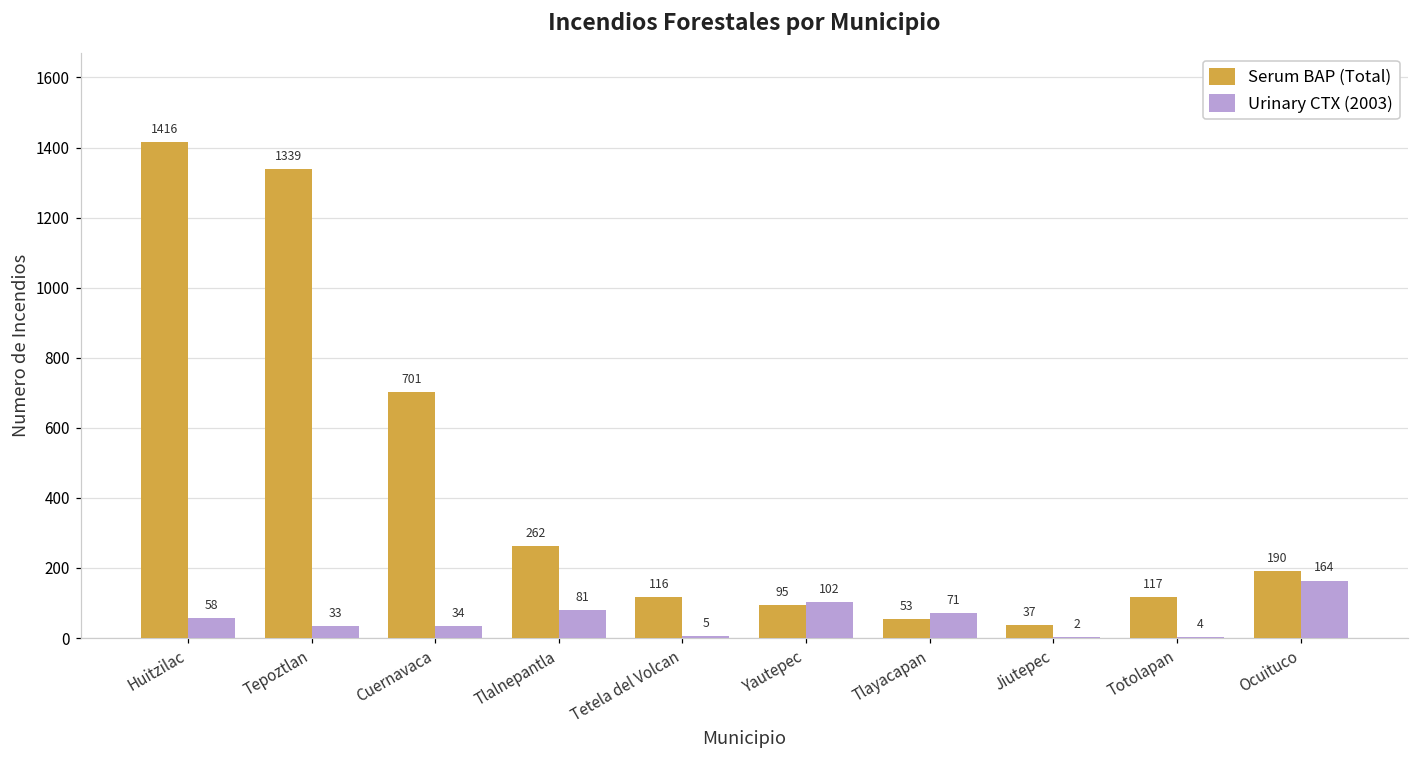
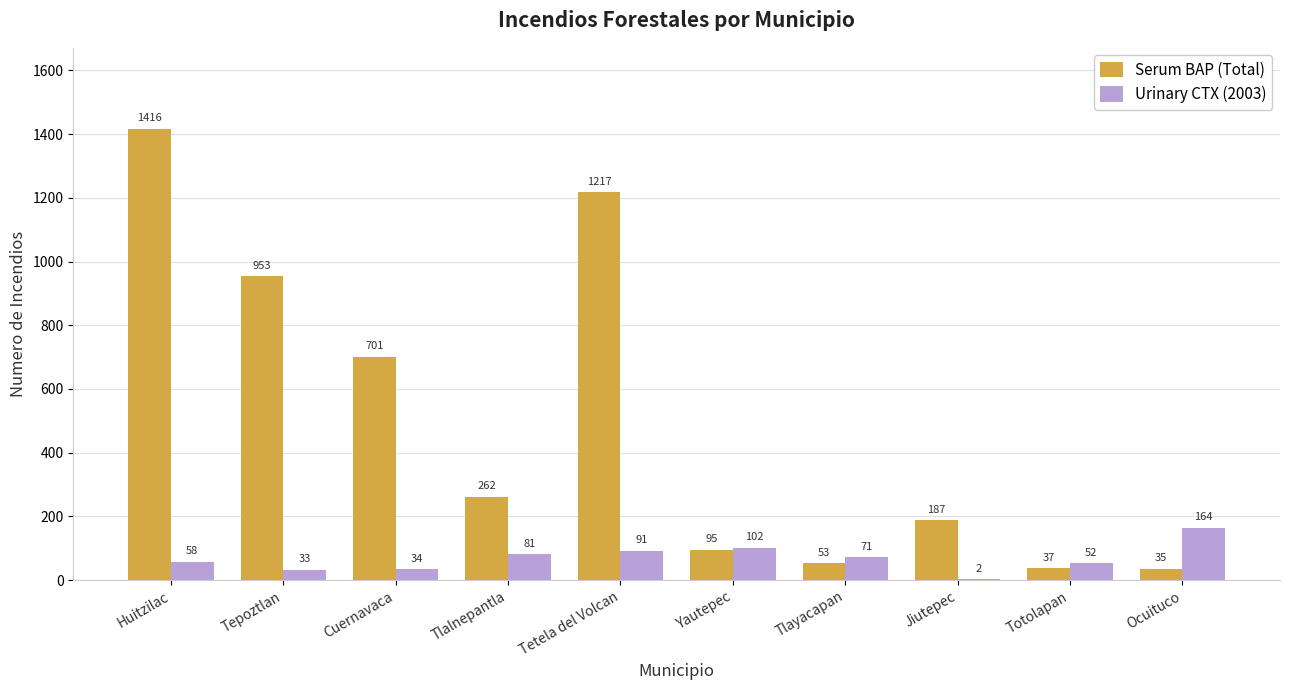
Serum BAP (Total), Tepoztlan: 1339 -> 953
Serum BAP (Total), Tetela del Volcan: 116 -> 1217
Urinary CTX (2003), Tetela del Volcan: 5 -> 91
Serum BAP (Total), Jiutepec: 37 -> 187
Serum BAP (Total), Totolapan: 117 -> 37
Urinary CTX (2003), Totolapan: 4 -> 52
Serum BAP (Total), Ocuituco: 190 -> 35
